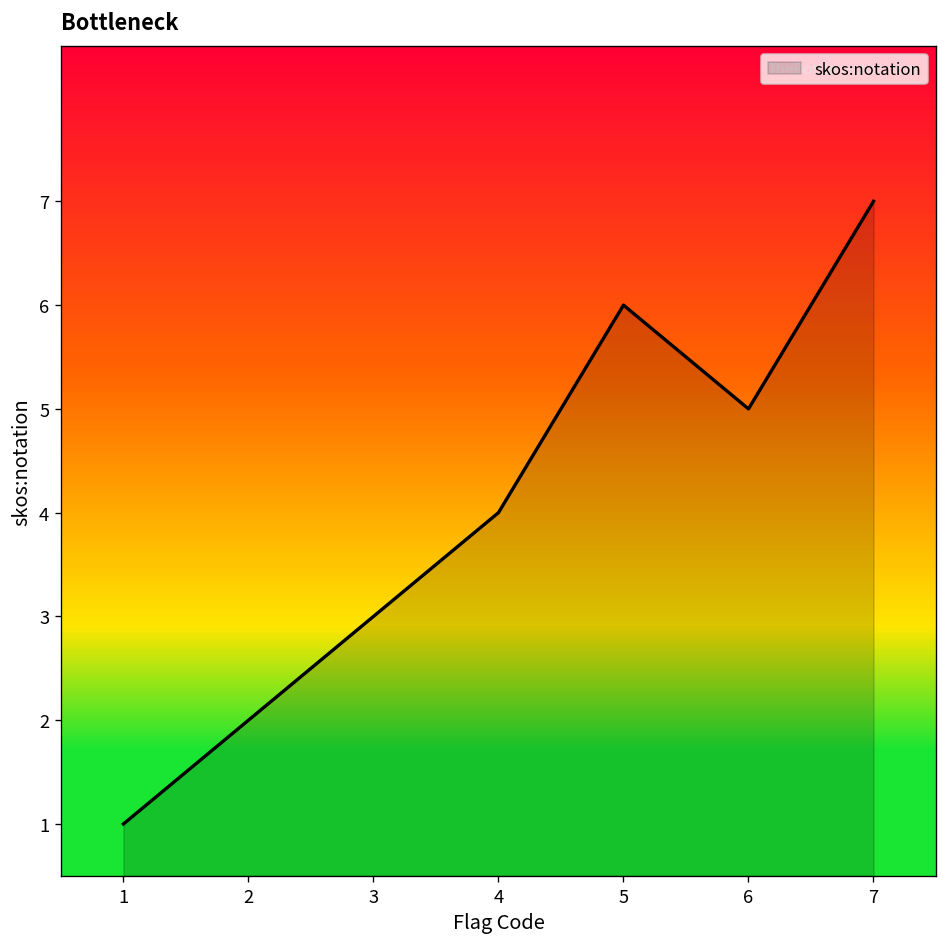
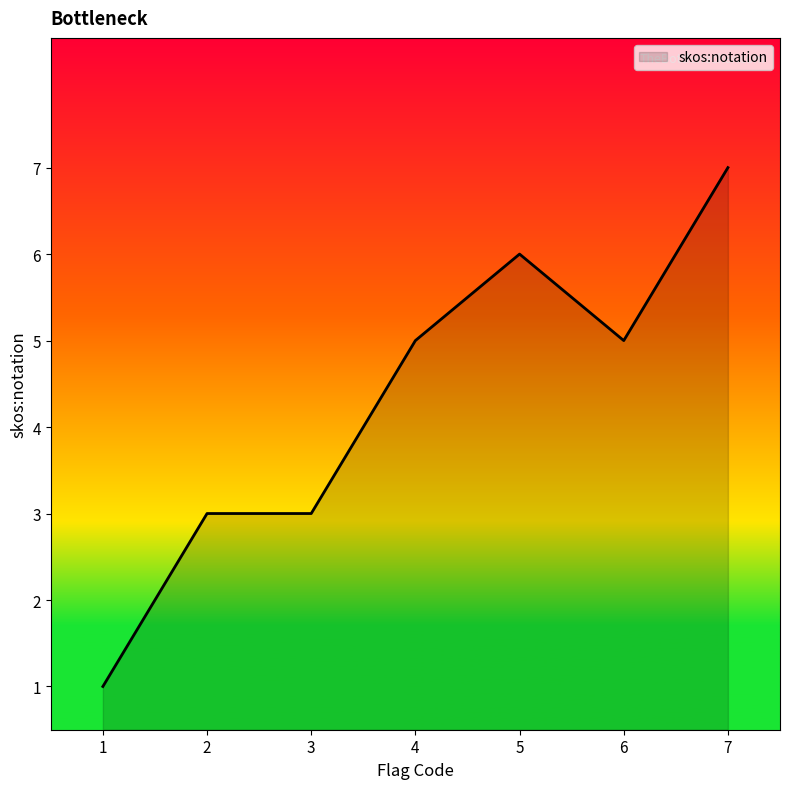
2: 2 -> 3
4: 4 -> 5
